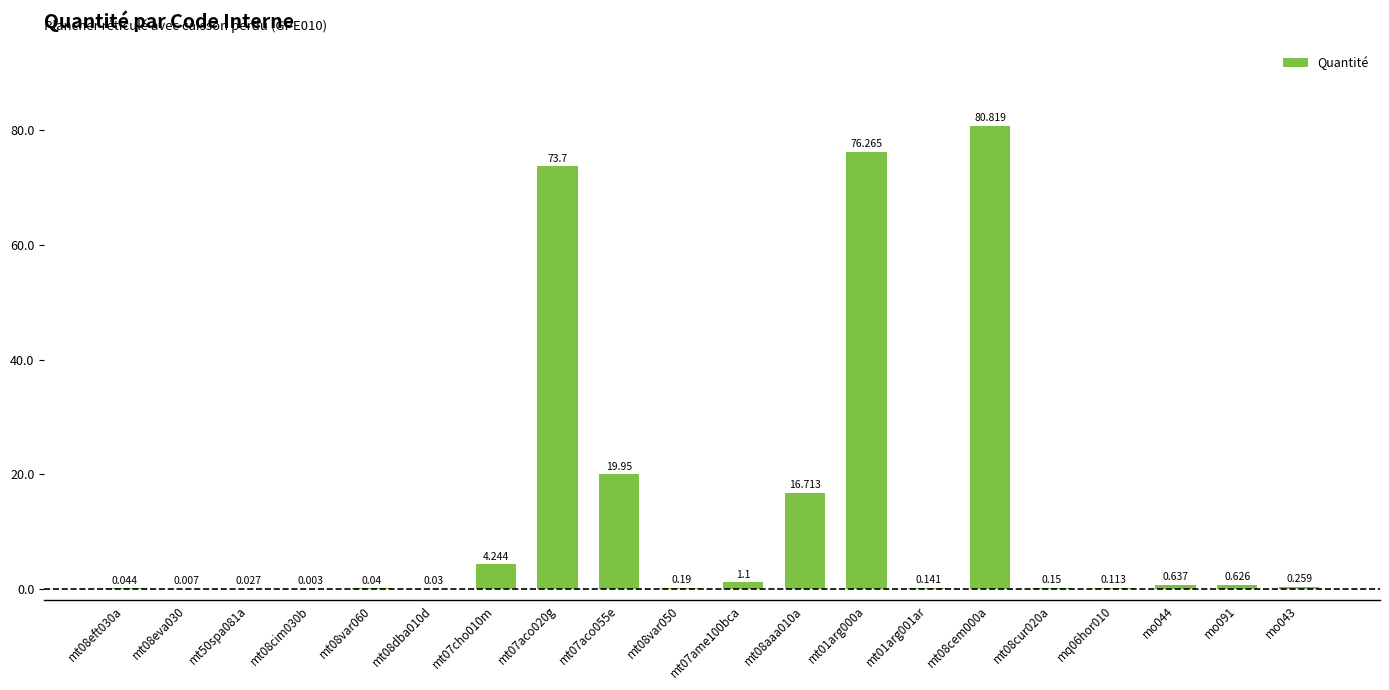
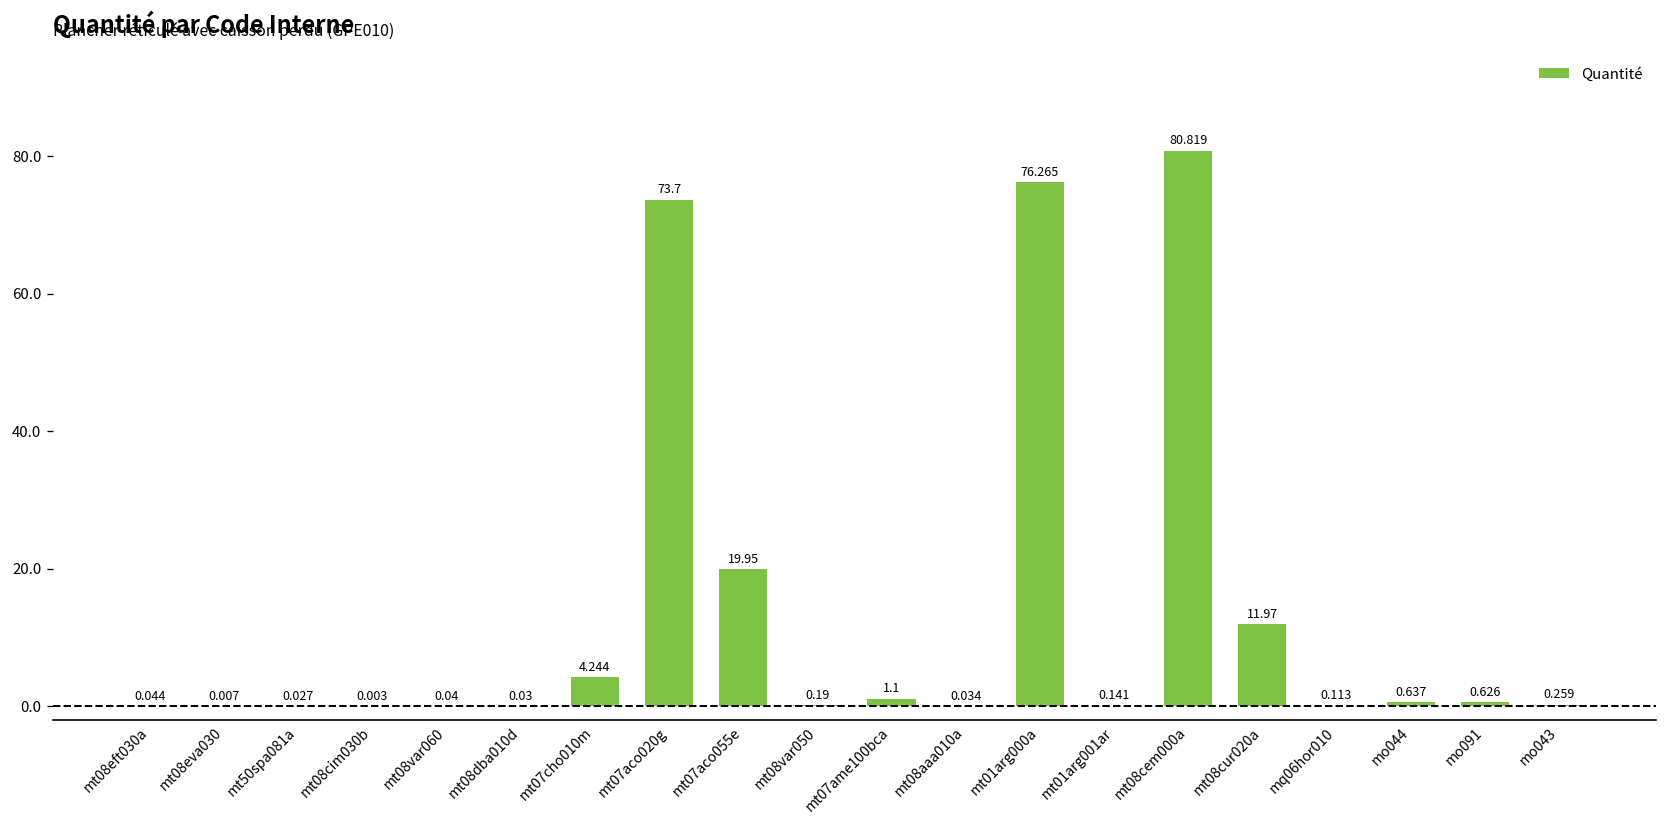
mt08aaa010a: 16.713 -> 0.034
mt08cur020a: 0.15 -> 11.97
